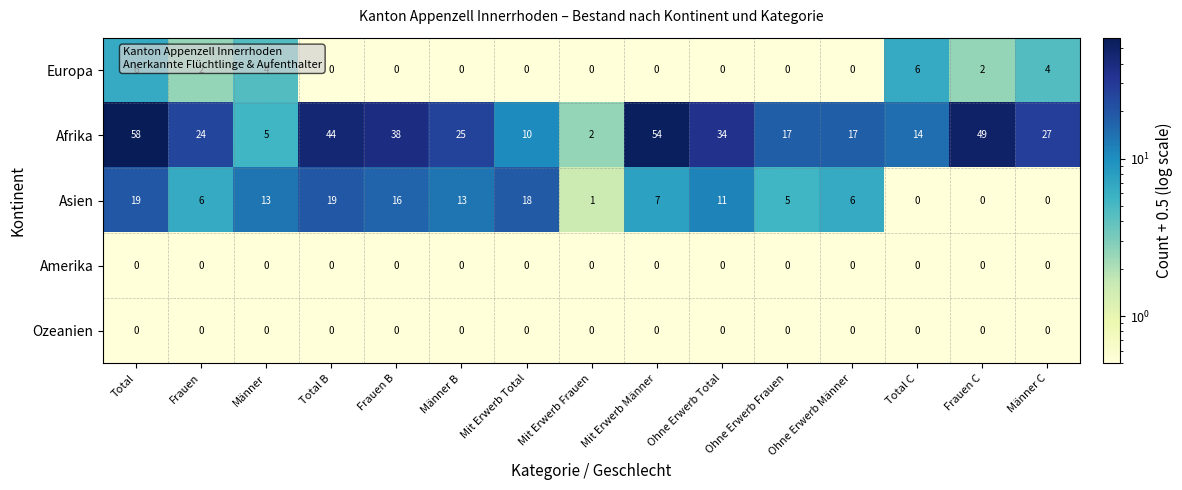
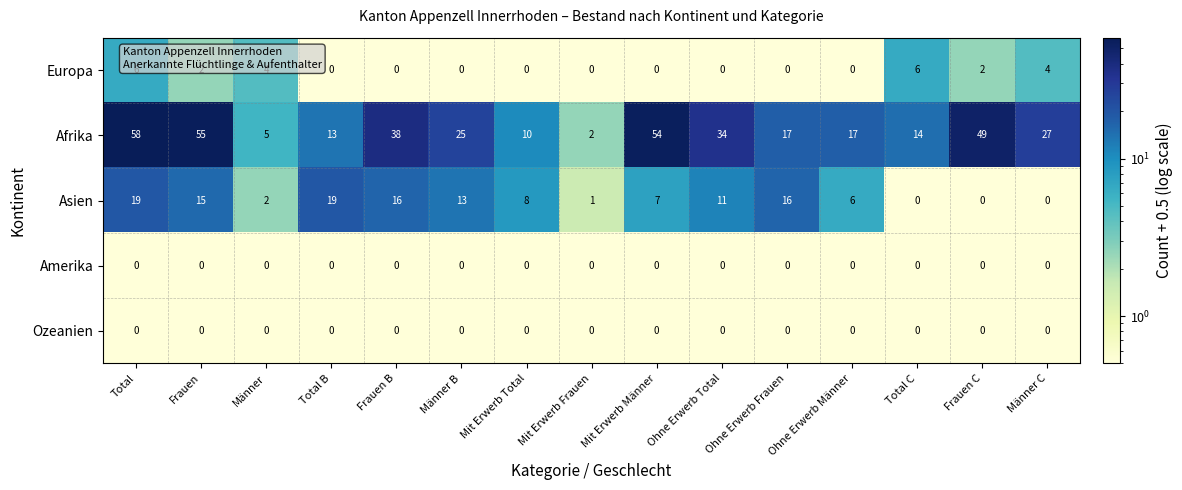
Afrika, Frauen: 24 -> 55
Afrika, Total B: 44 -> 13
Asien, Frauen: 6 -> 15
Asien, Männer: 13 -> 2
Asien, Mit Erwerb Total: 18 -> 8
Asien, Ohne Erwerb Frauen: 5 -> 16
